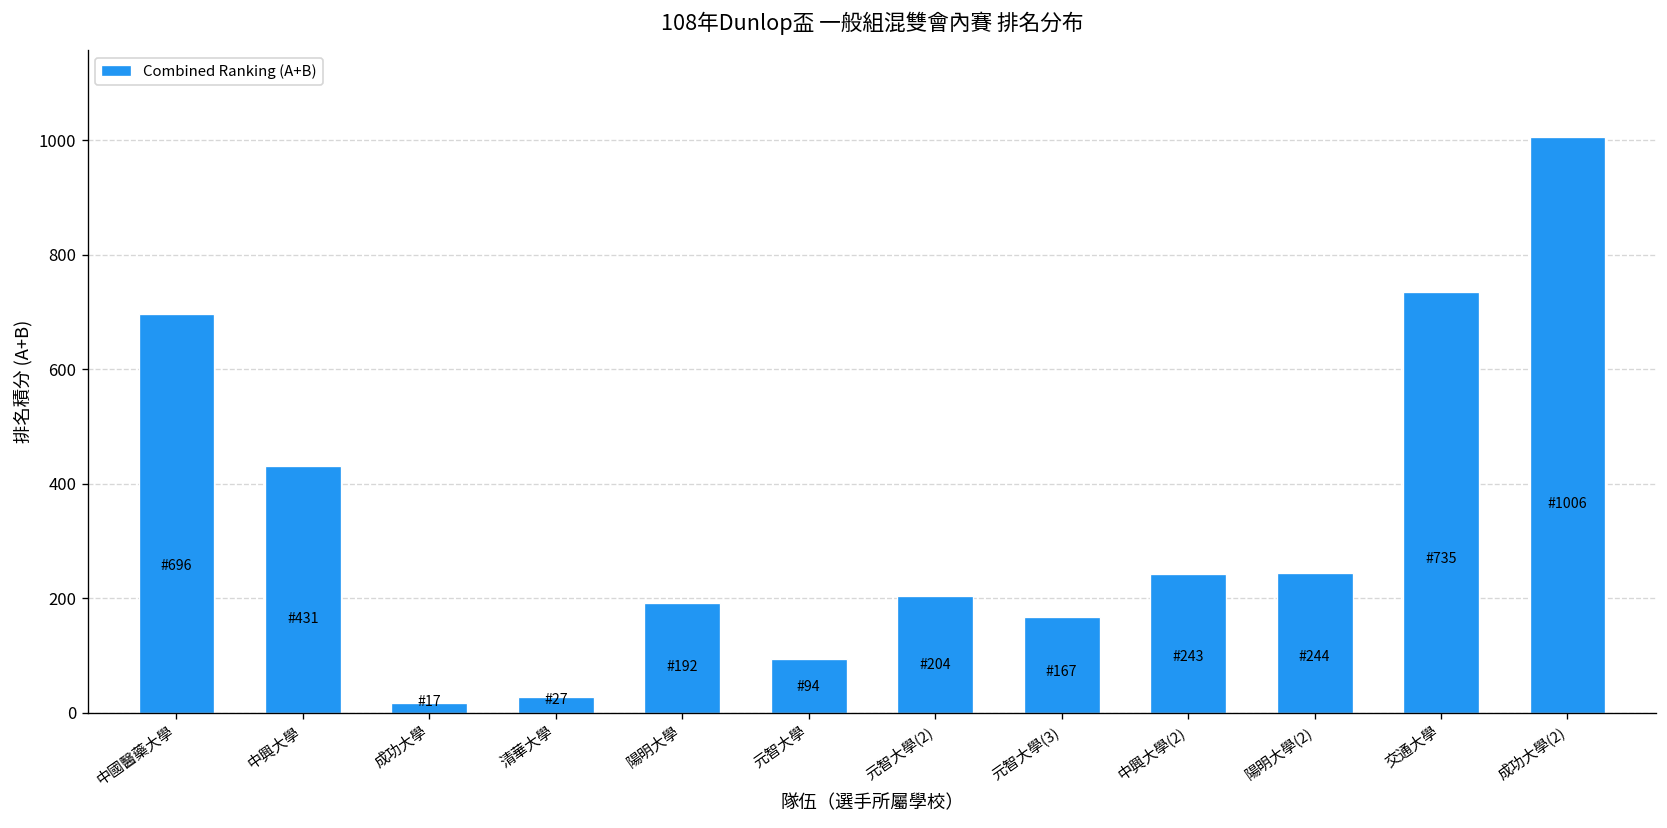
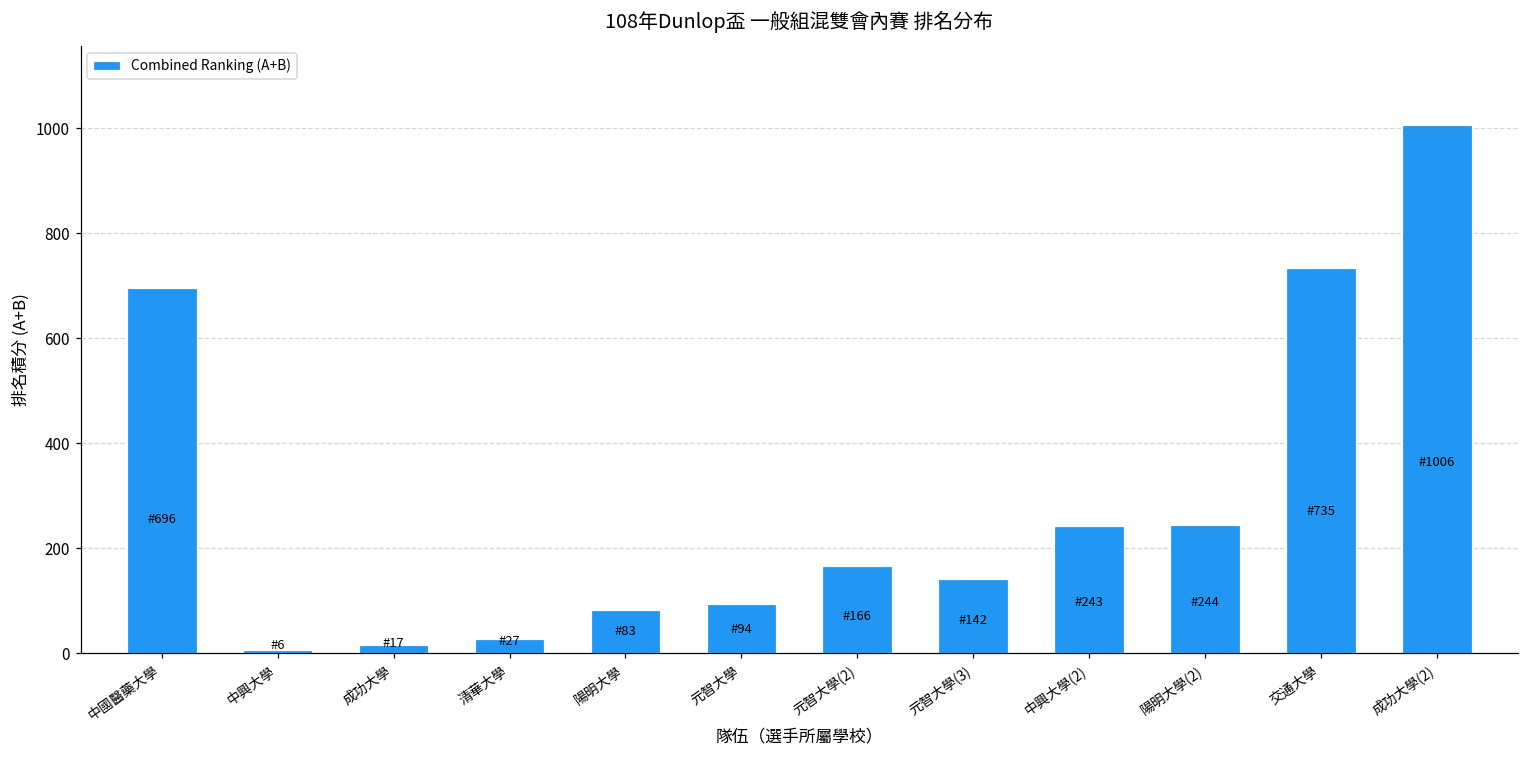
中興大學: 431 -> 6
陽明大學: 192 -> 83
元智大學(2): 204 -> 166
元智大學(3): 167 -> 142
